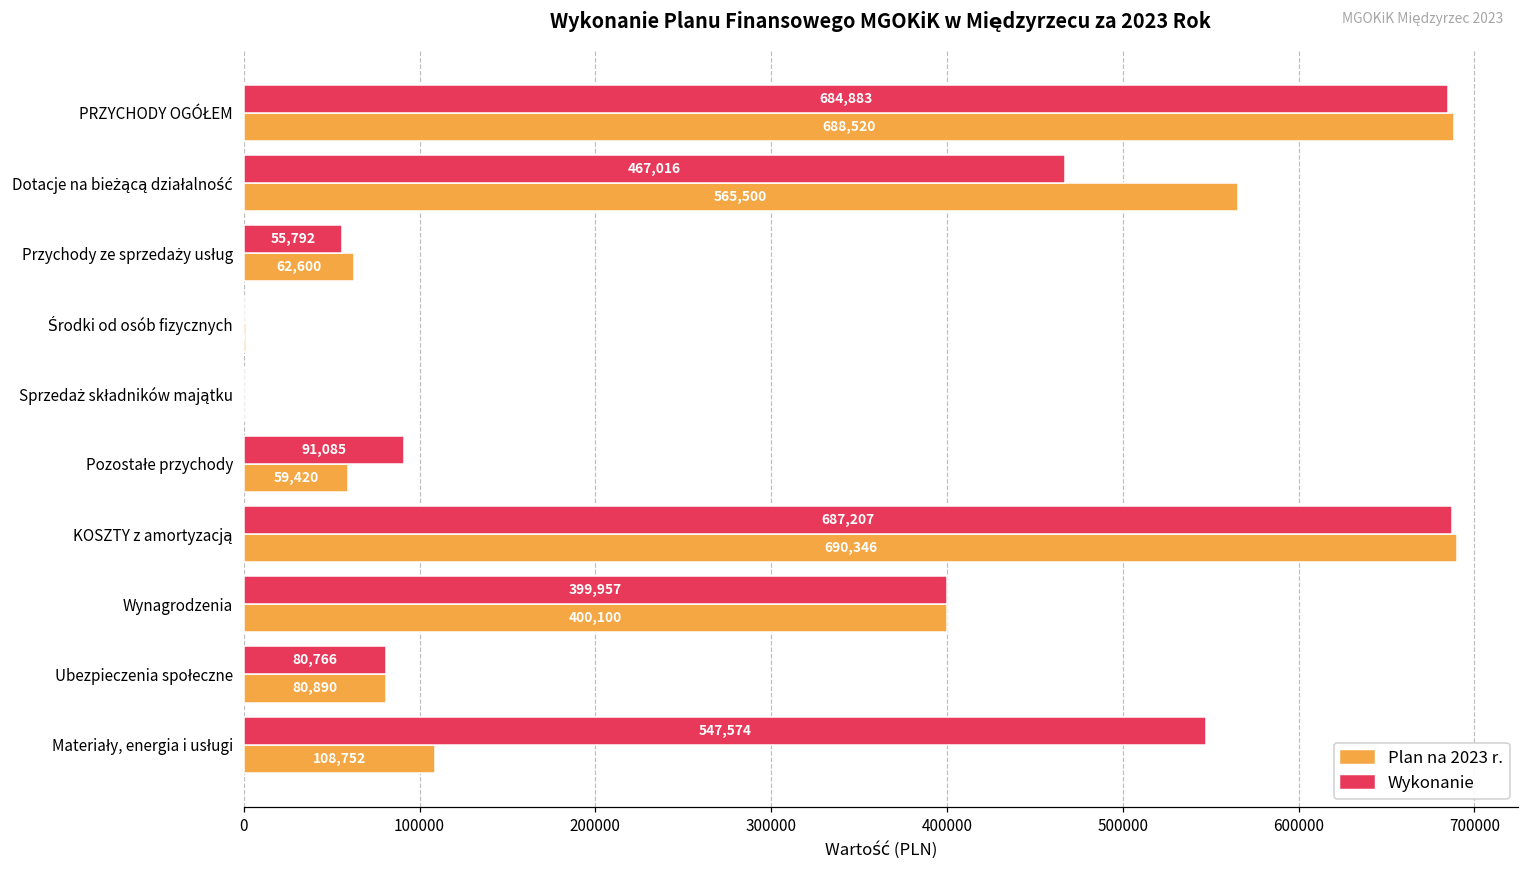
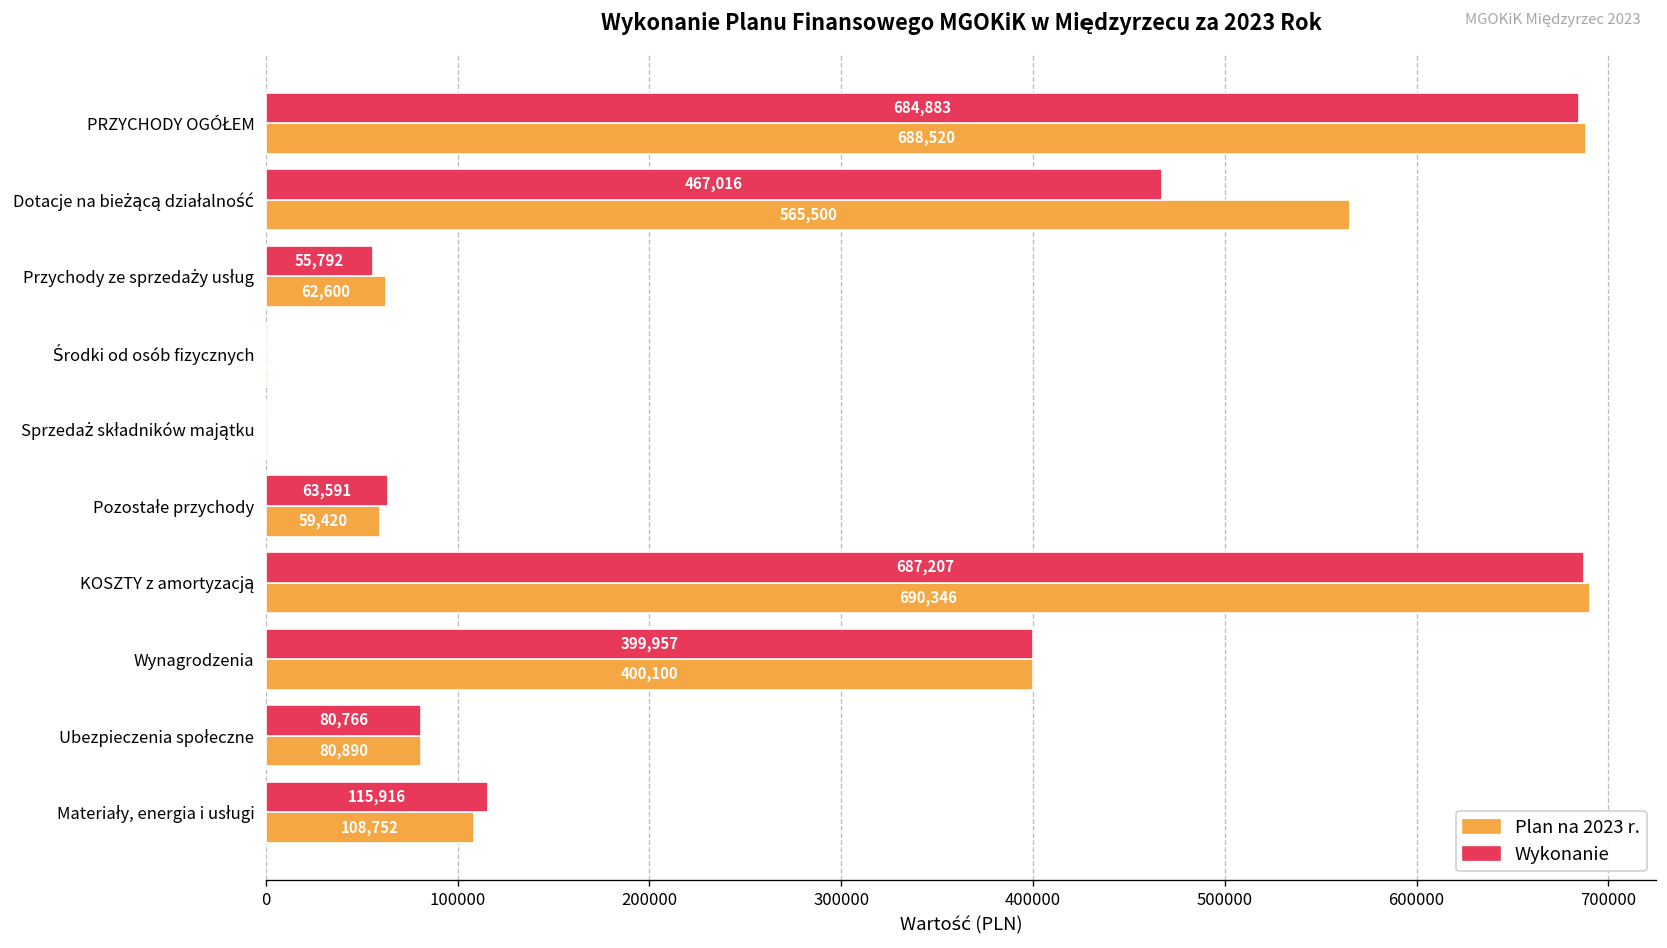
Wykonanie, Pozostałe przychody: 91,085 -> 63,591
Wykonanie, Materiały, energia i usługi: 547,574 -> 115,916
